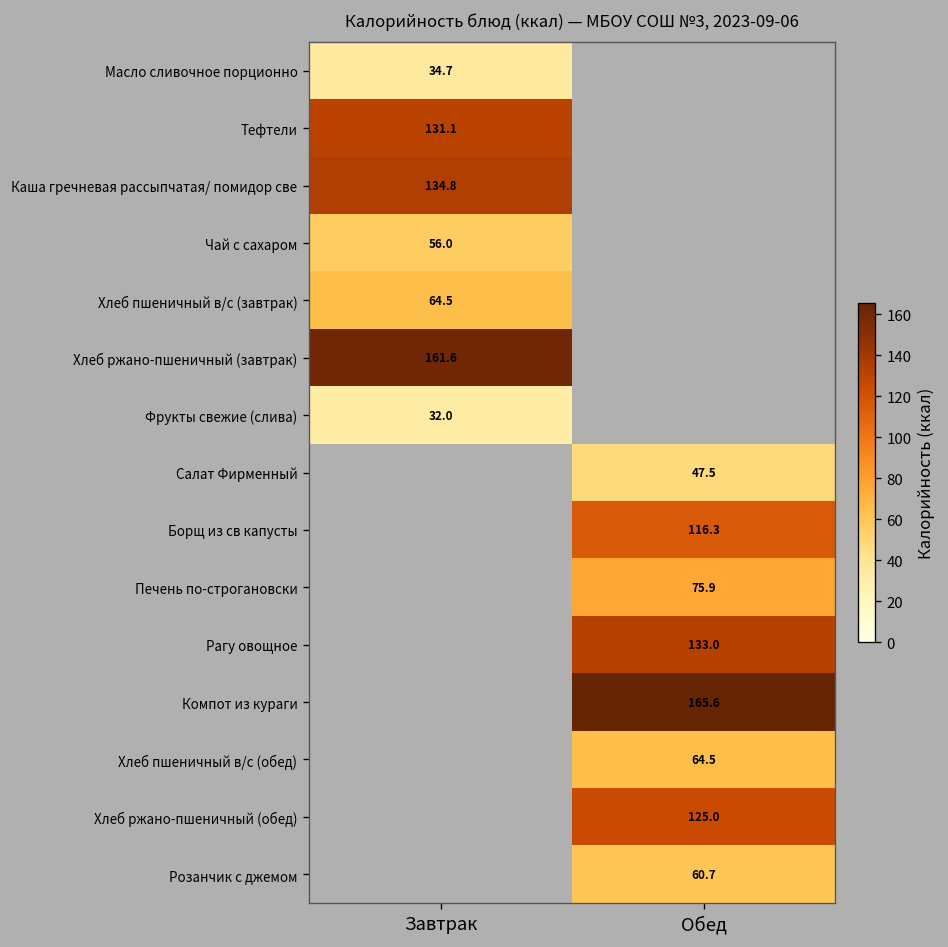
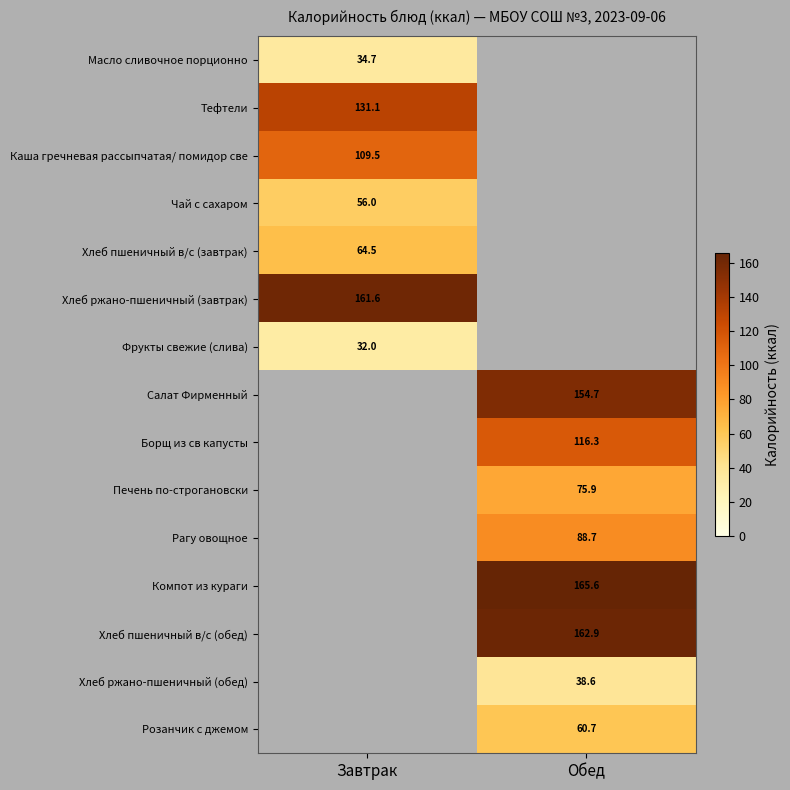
Каша гречневая рассыпчатая/ помидор све, Завтрак: 134.8 -> 109.5
Салат Фирменный, Обед: 47.5 -> 154.7
Рагу овощное, Обед: 133.0 -> 88.7
Хлеб пшеничный в/с (обед), Обед: 64.5 -> 162.9
Хлеб ржано-пшеничный (обед), Обед: 125.0 -> 38.6
